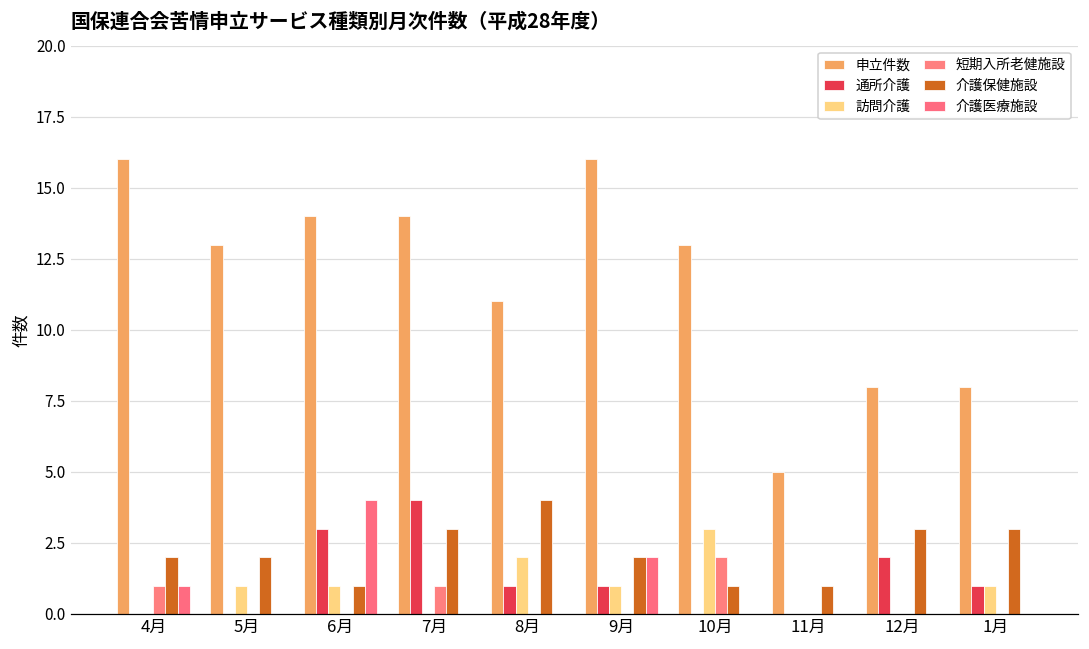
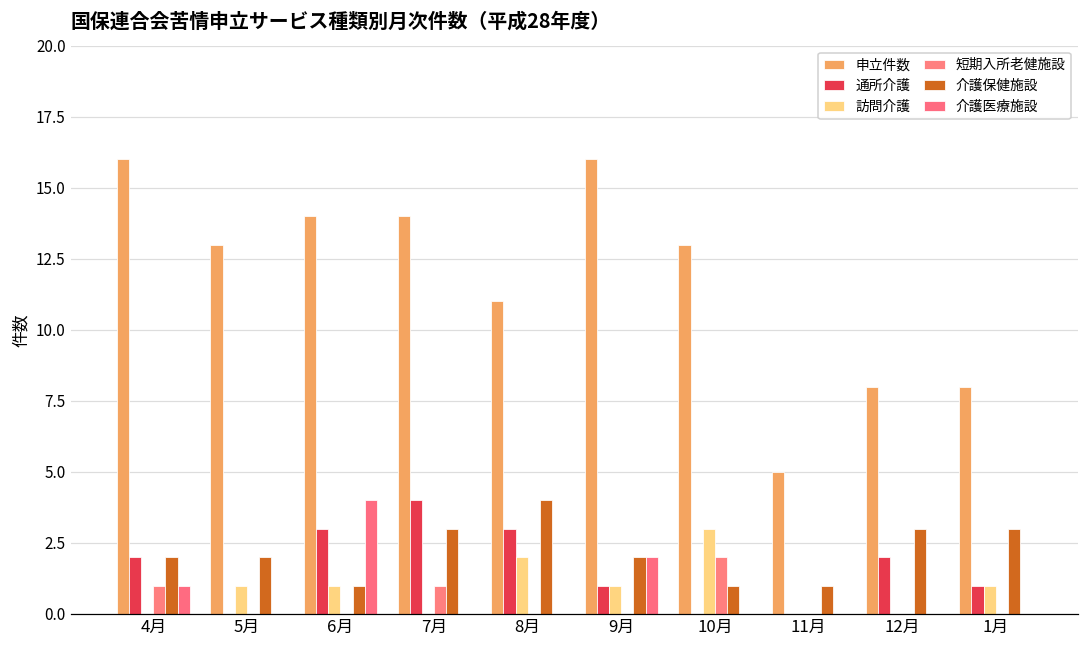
通所介護, 4月: 0 -> 2
通所介護, 8月: 1 -> 3
